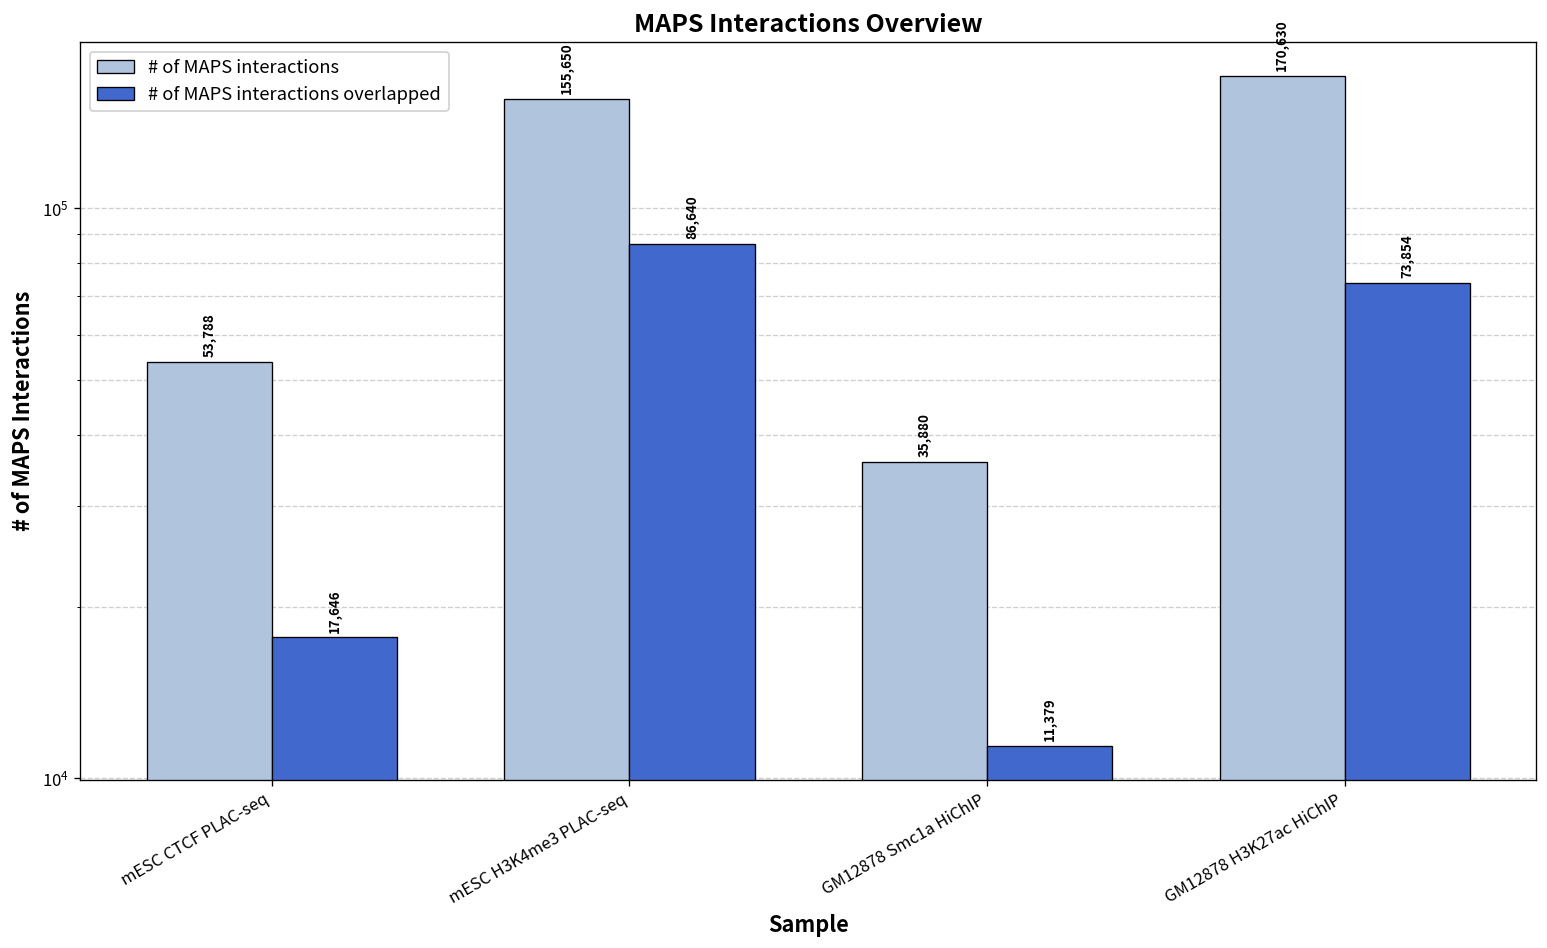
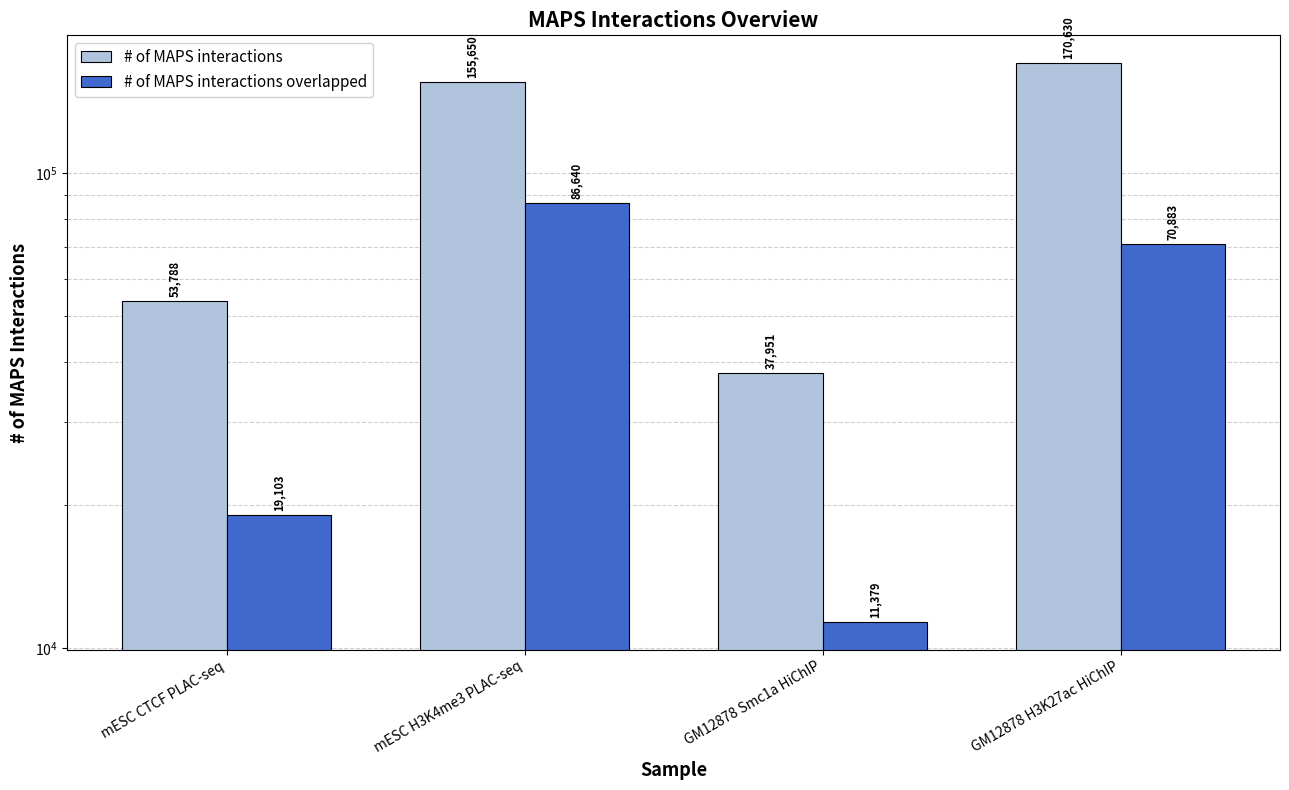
# of MAPS interactions overlapped, mESC CTCF PLAC-seq: 17,646 -> 19,103
# of MAPS interactions, GM12878 Smc1a HiChIP: 35,880 -> 37,951
# of MAPS interactions overlapped, GM12878 H3K27ac HiChIP: 73,854 -> 70,883
